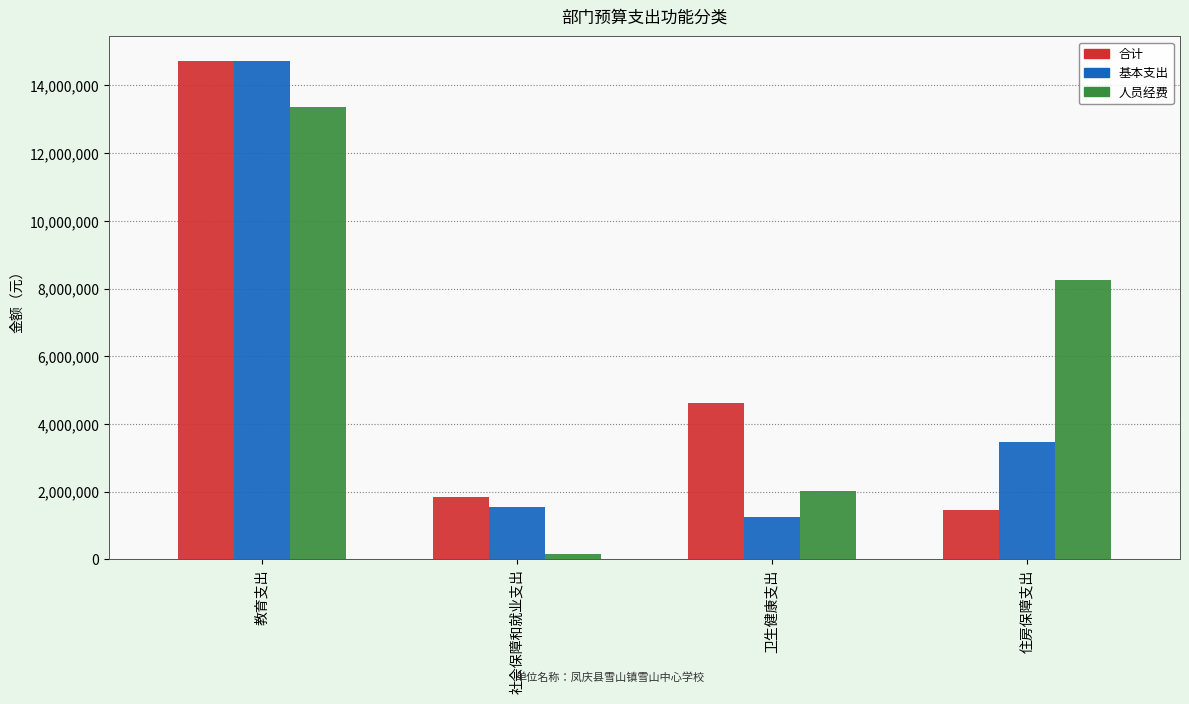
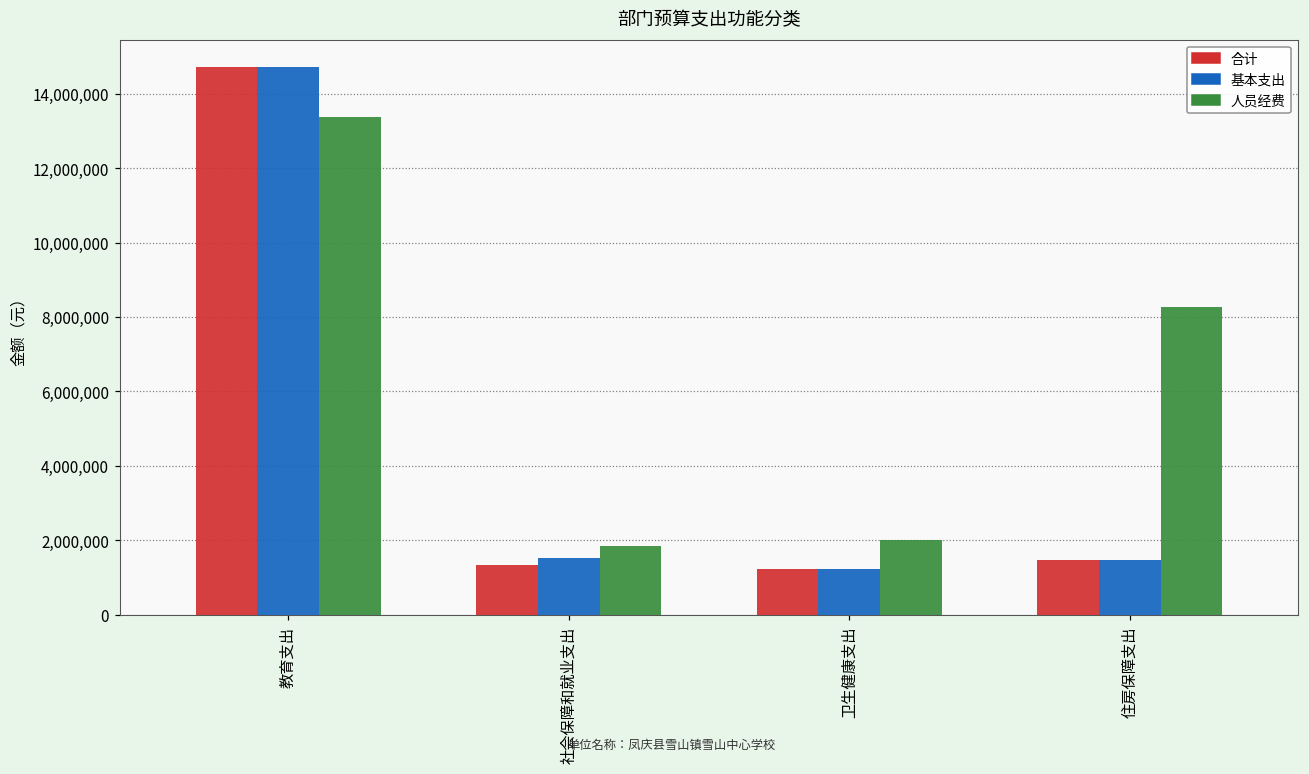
合计, 社会保障和就业支出: 1,800,000 -> 1,300,000
人员经费, 社会保障和就业支出: 200,000 -> 1,800,000
合计, 卫生健康支出: 4,600,000 -> 1,200,000
基本支出, 住房保障支出: 3,500,000 -> 1,500,000
